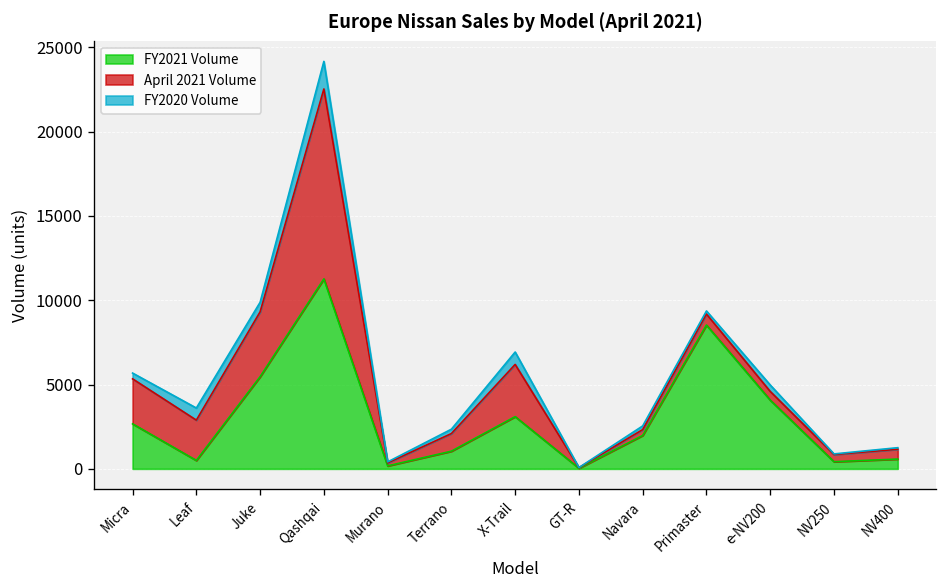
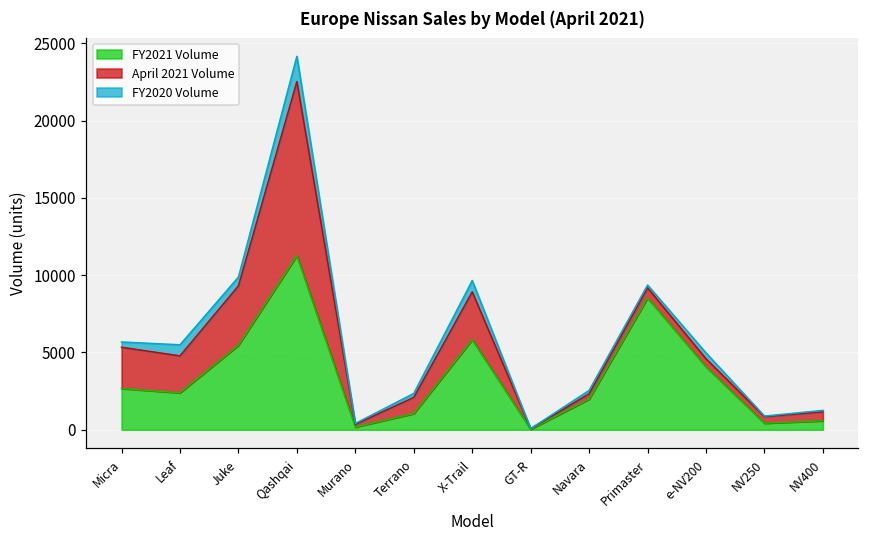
FY2021 Volume, Leaf: 500 -> 2400
FY2021 Volume, X-Trail: 3100 -> 5800
